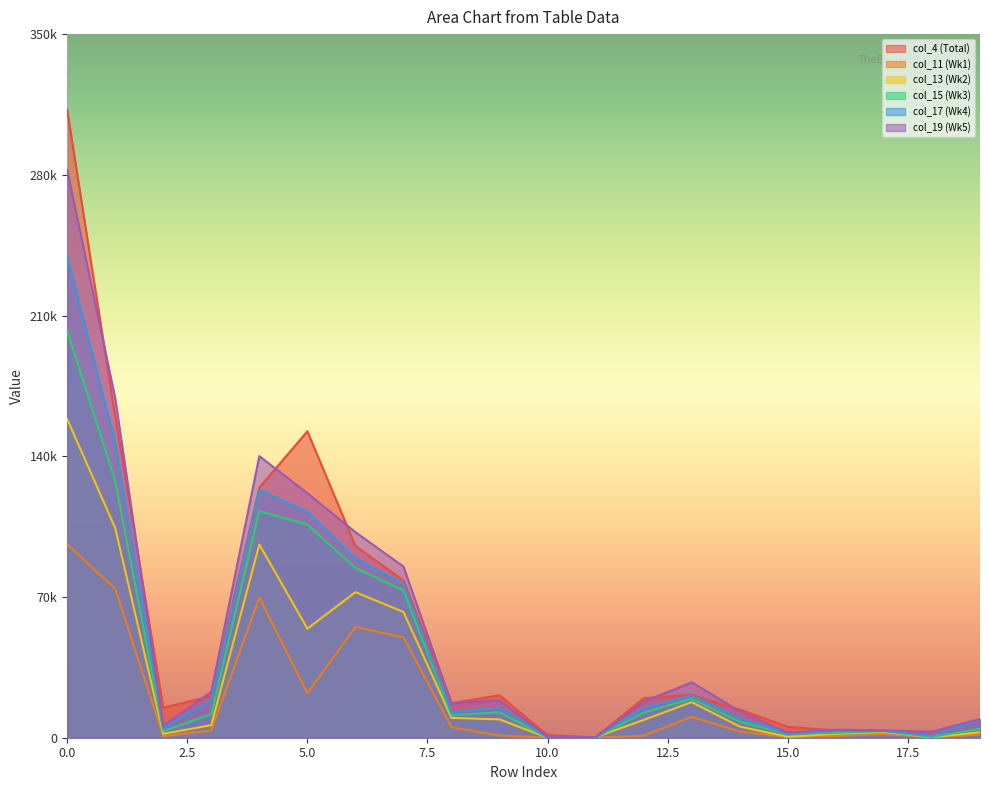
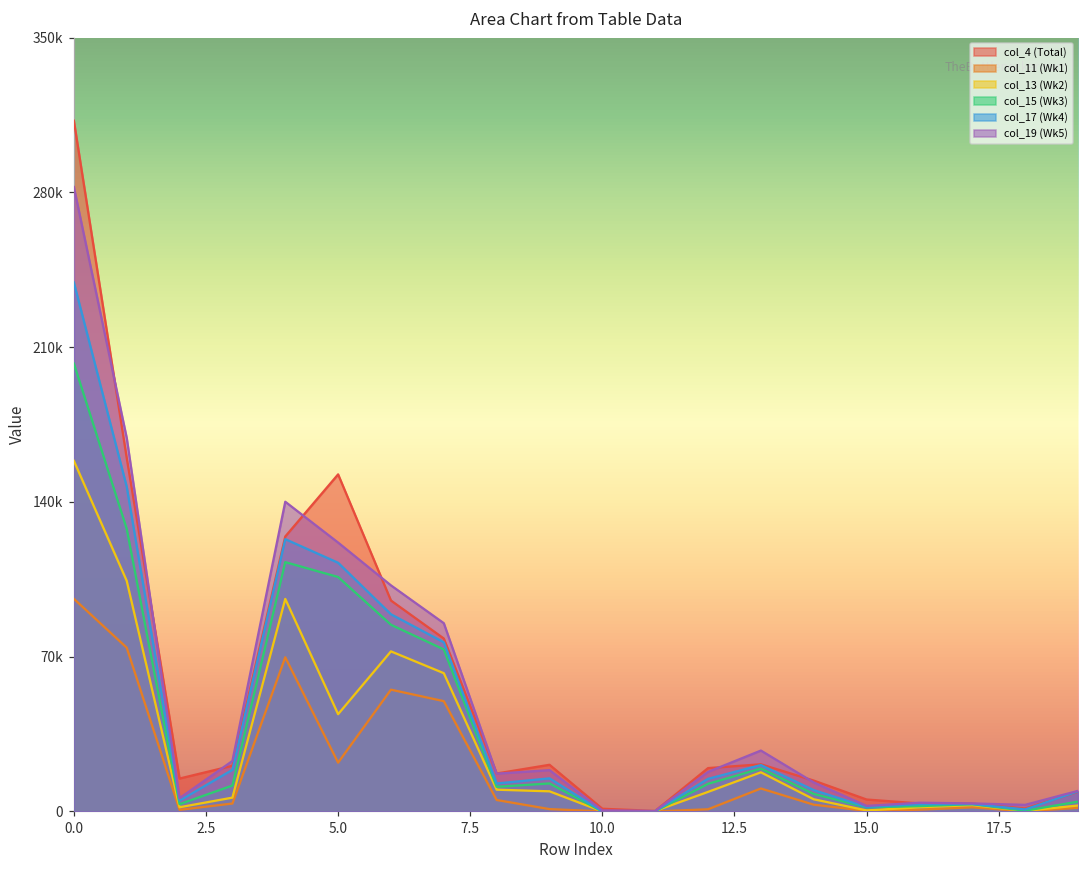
col_13 (Wk2), 5.0: 54000 -> 44000
